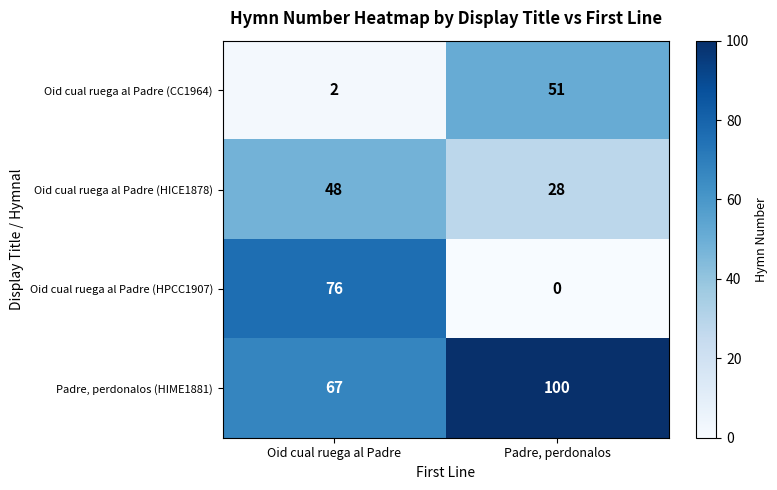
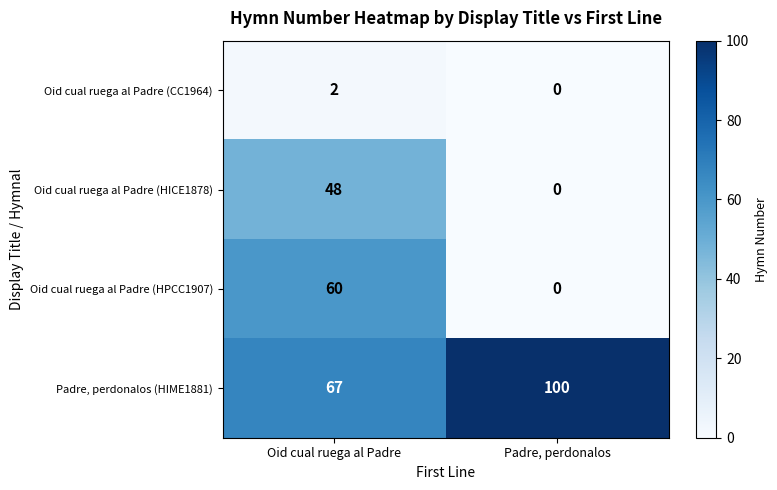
Oid cual ruega al Padre (CC1964), Padre, perdonalos: 51 -> 0
Oid cual ruega al Padre (HICE1878), Padre, perdonalos: 28 -> 0
Oid cual ruega al Padre (HPCC1907), Oid cual ruega al Padre: 76 -> 60
